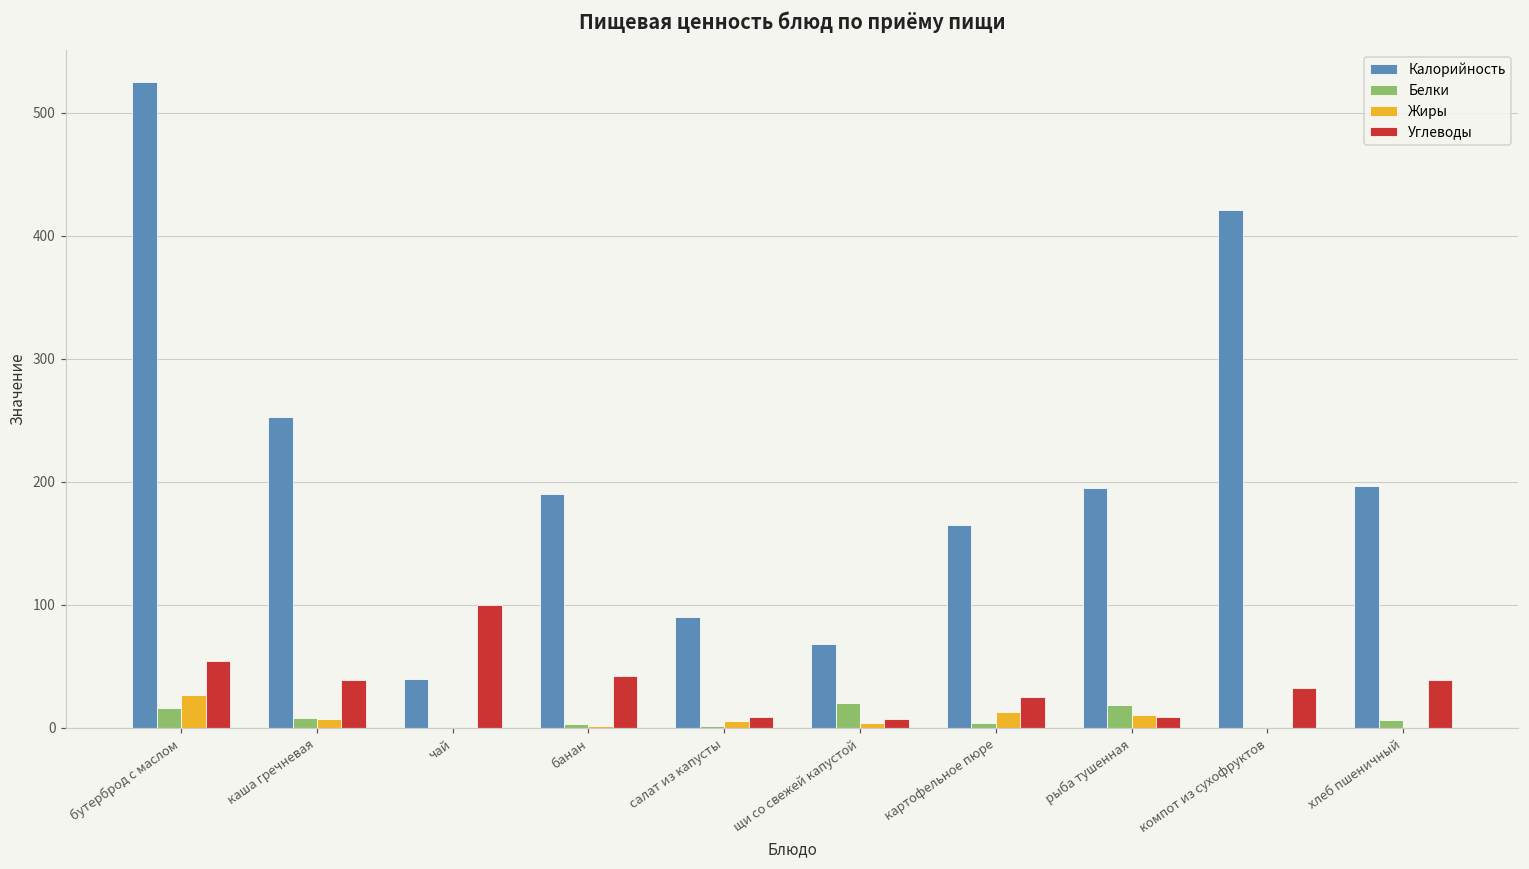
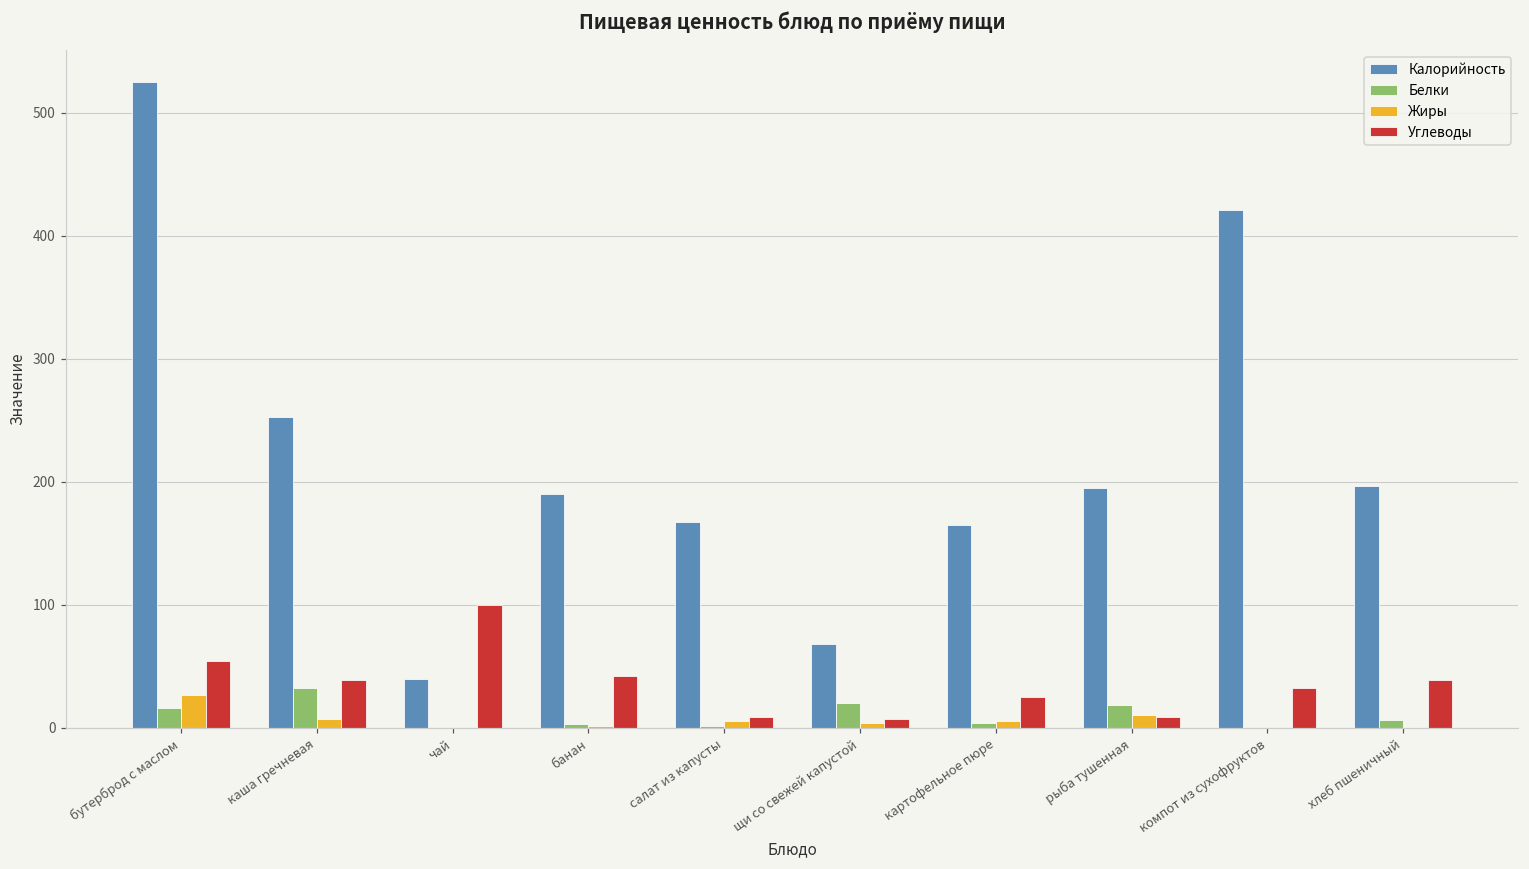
Белки, каша гречневая: 8 -> 32
Калорийность, салат из капусты: 90 -> 167
Жиры, картофельное пюре: 13 -> 6
